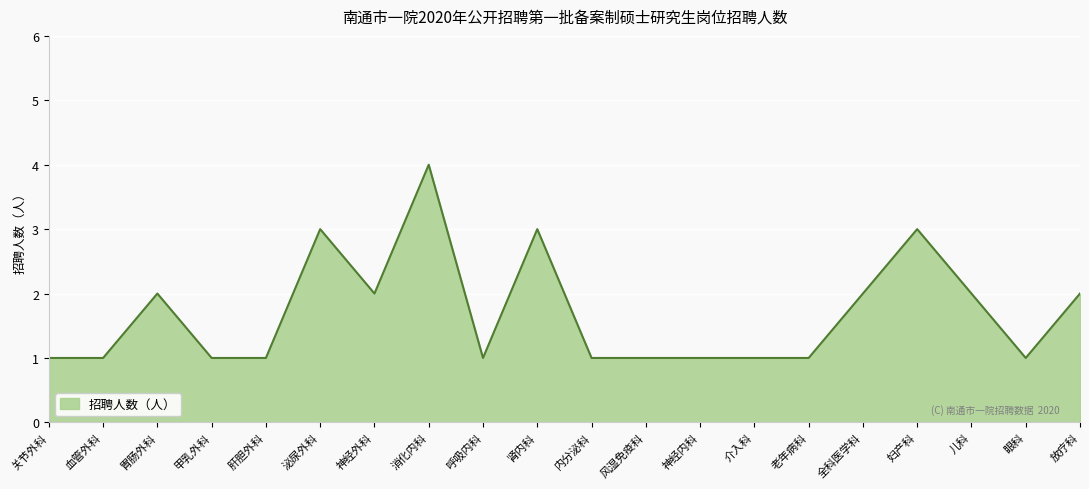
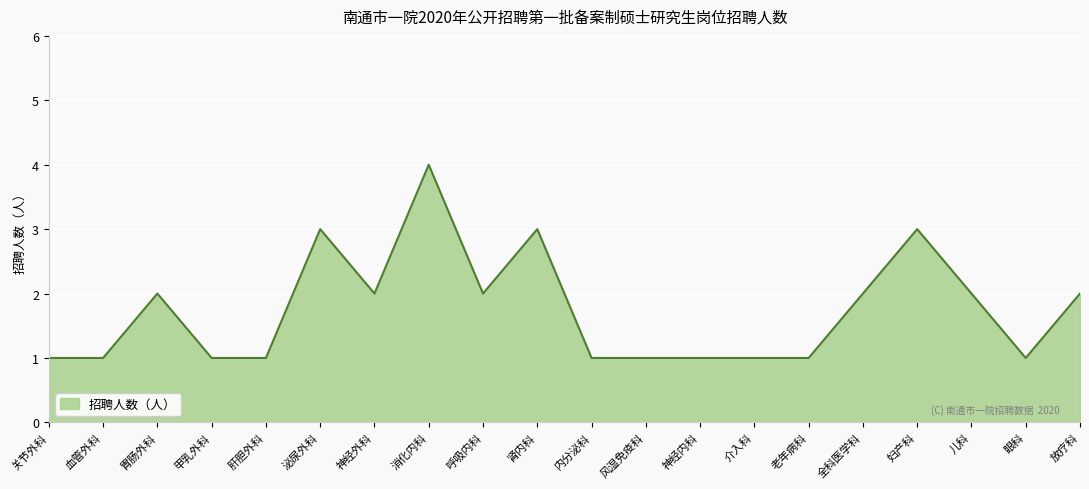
呼吸内科: 1 -> 2
